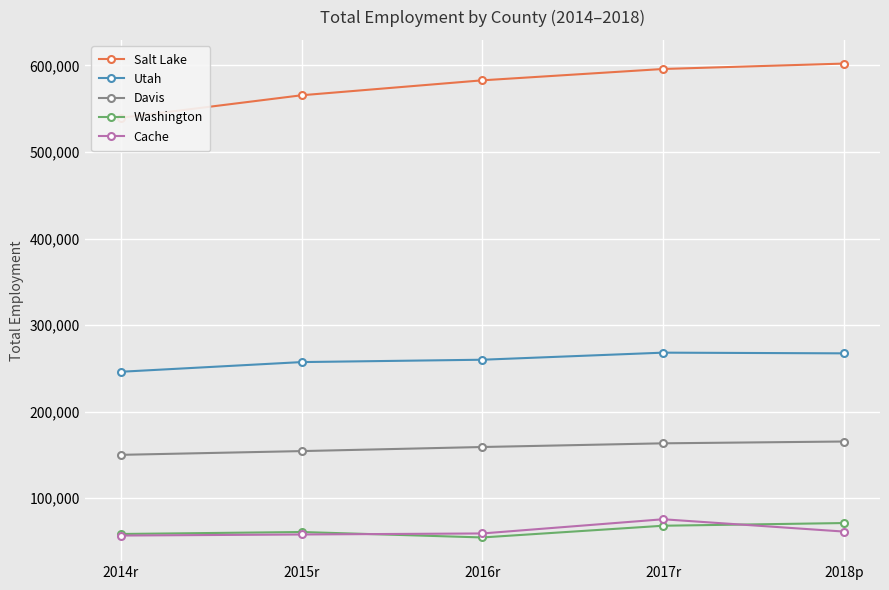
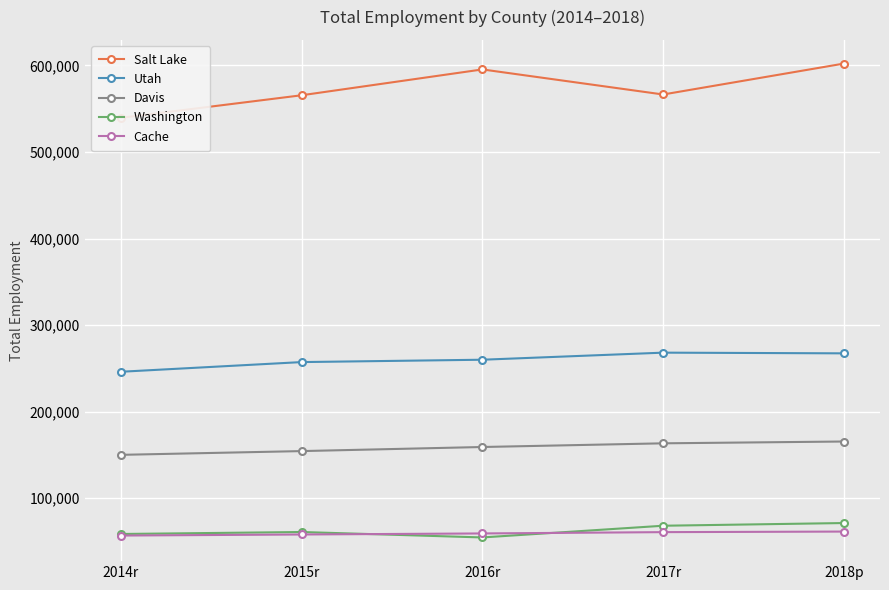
Salt Lake, 2016r: 580,000 -> 600,000
Salt Lake, 2017r: 600,000 -> 570,000
Cache, 2017r: 80,000 -> 60,000
